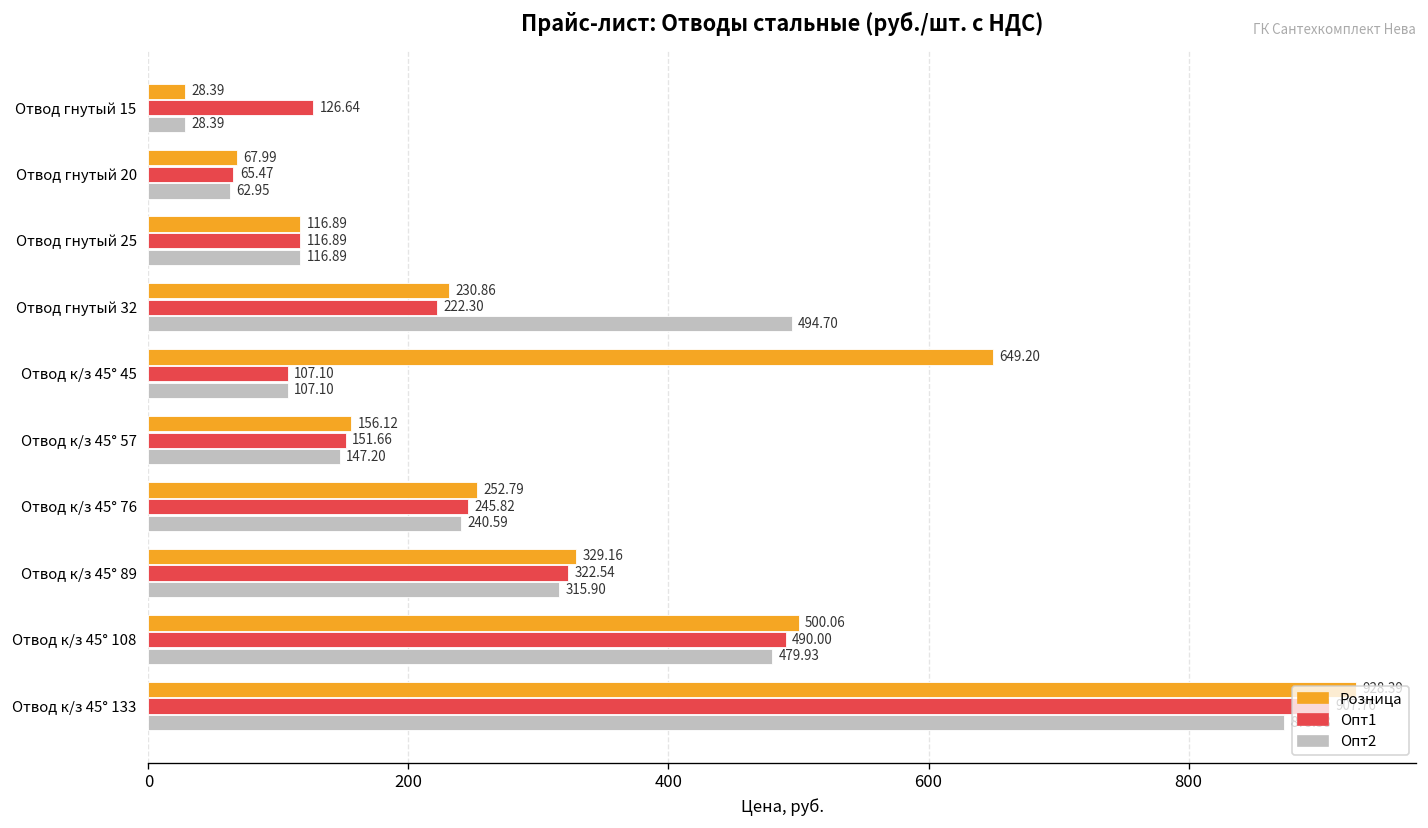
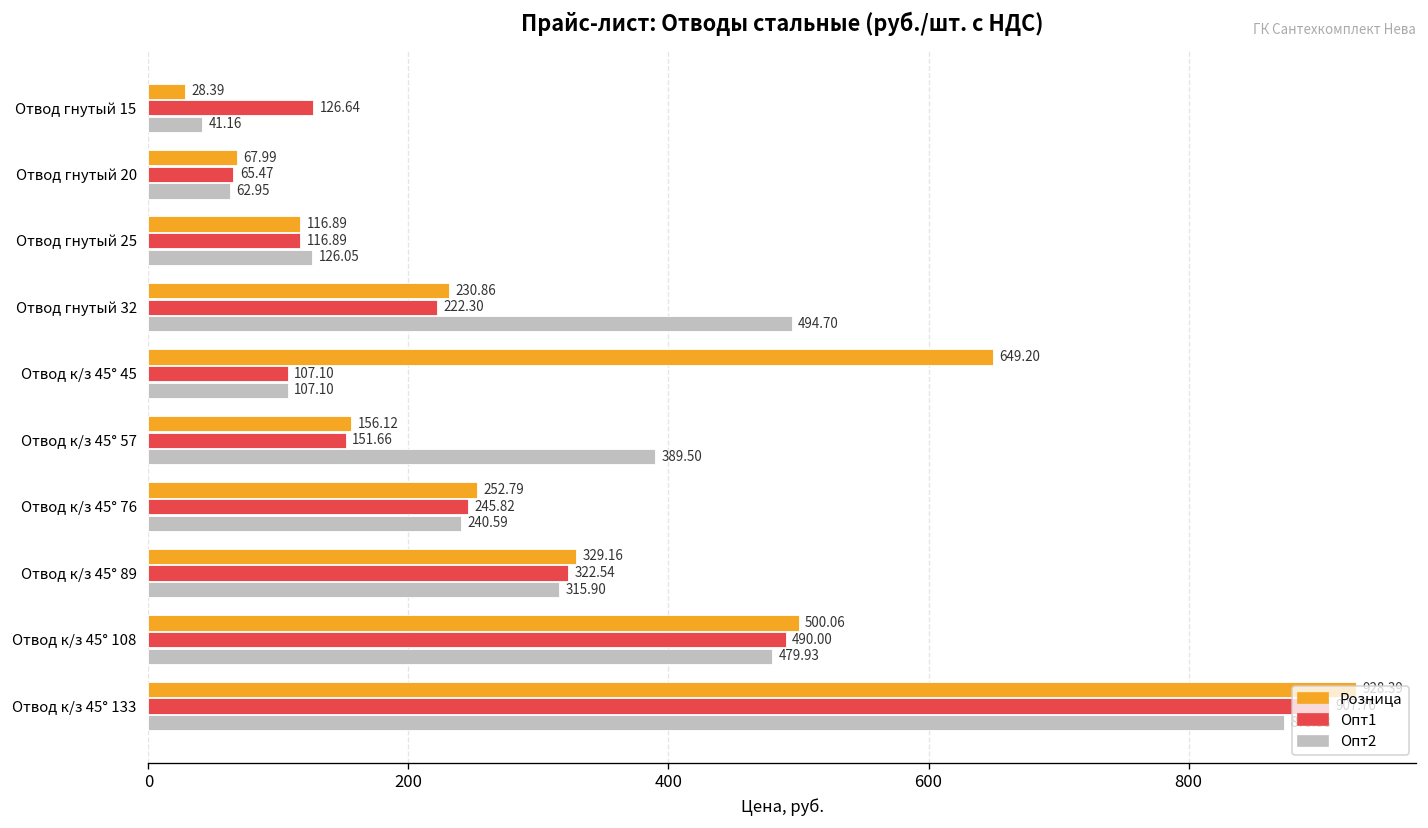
Опт2, Отвод гнутый 15: 28.39 -> 41.16
Опт2, Отвод гнутый 25: 116.89 -> 126.05
Опт2, Отвод к/з 45° 57: 147.20 -> 389.50
